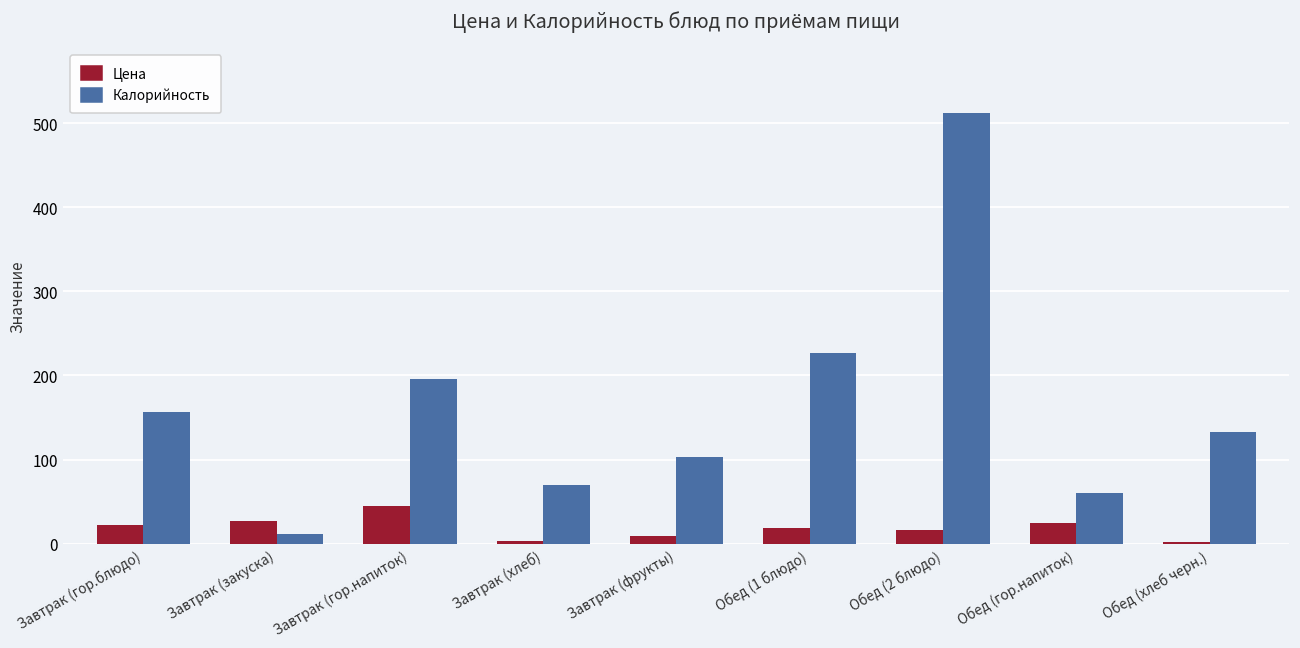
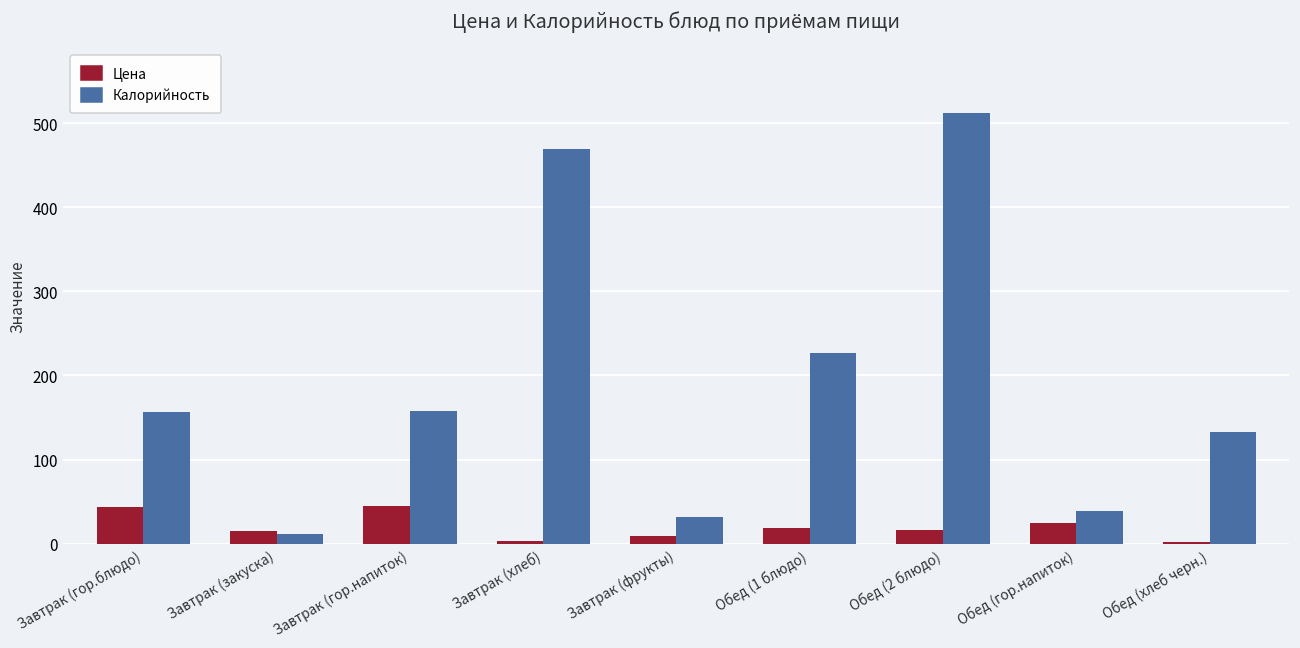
Цена, Завтрак (гор.блюдо): 20 -> 40
Цена, Завтрак (закуска): 30 -> 10
Калорийность, Завтрак (гор.напиток): 200 -> 160
Калорийность, Завтрак (хлеб): 70 -> 470
Калорийность, Завтрак (фрукты): 100 -> 30
Калорийность, Обед (гор.напиток): 60 -> 40
